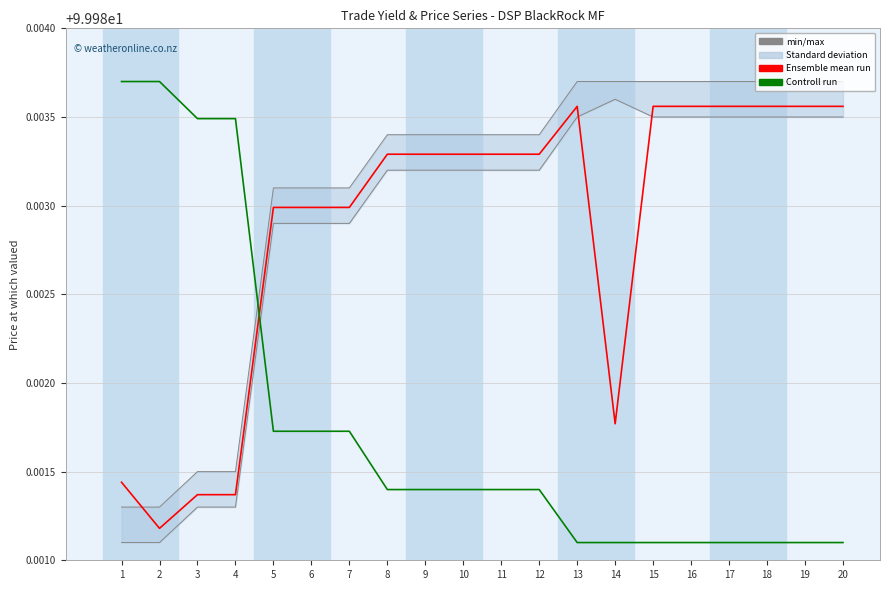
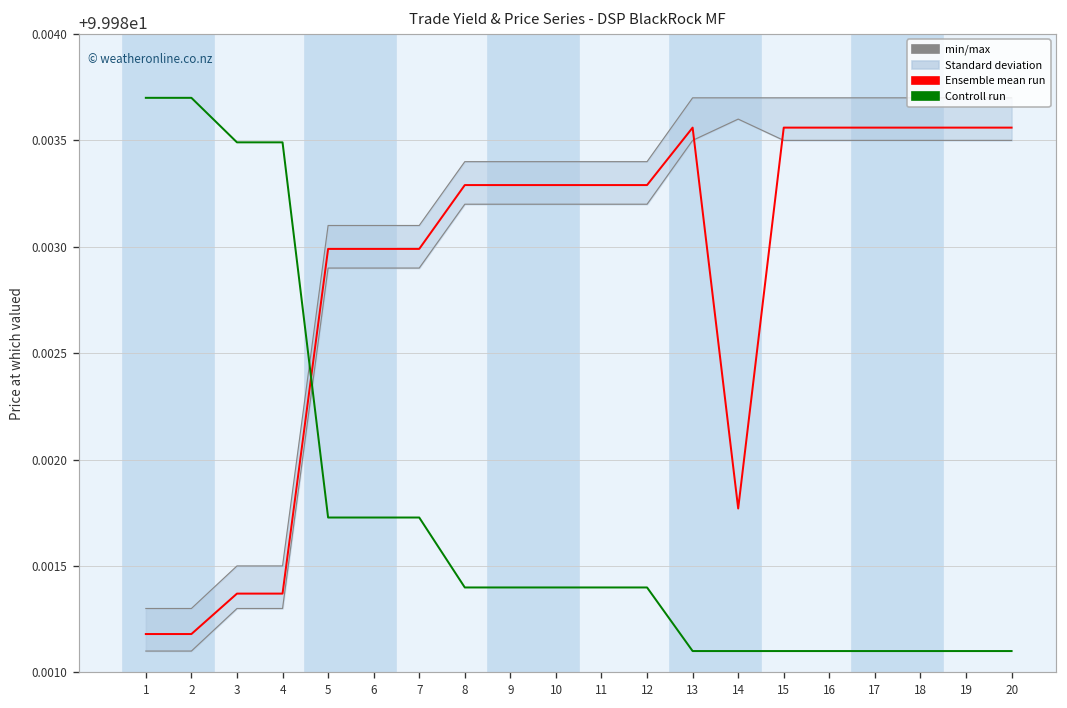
Ensemble mean run, 1: 99.98144 -> 99.98118
